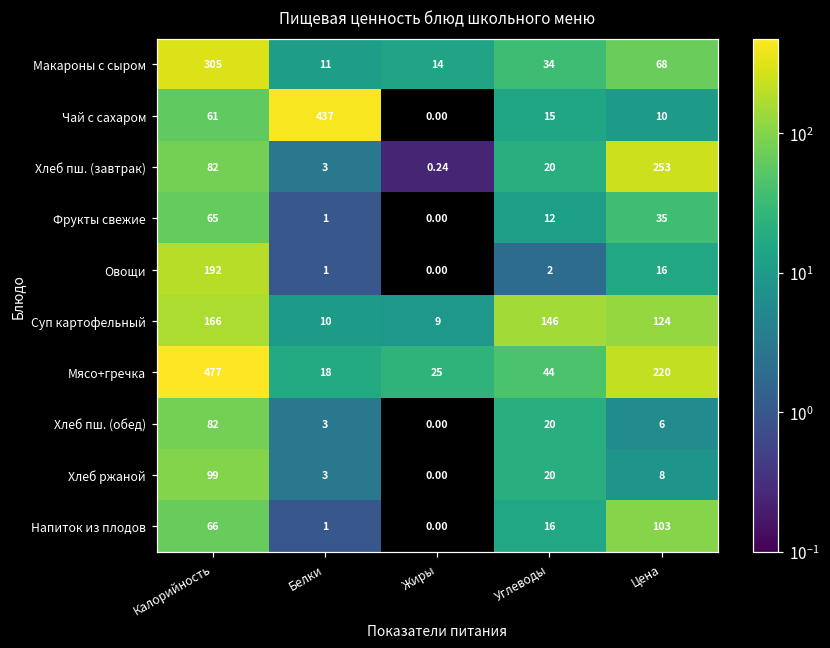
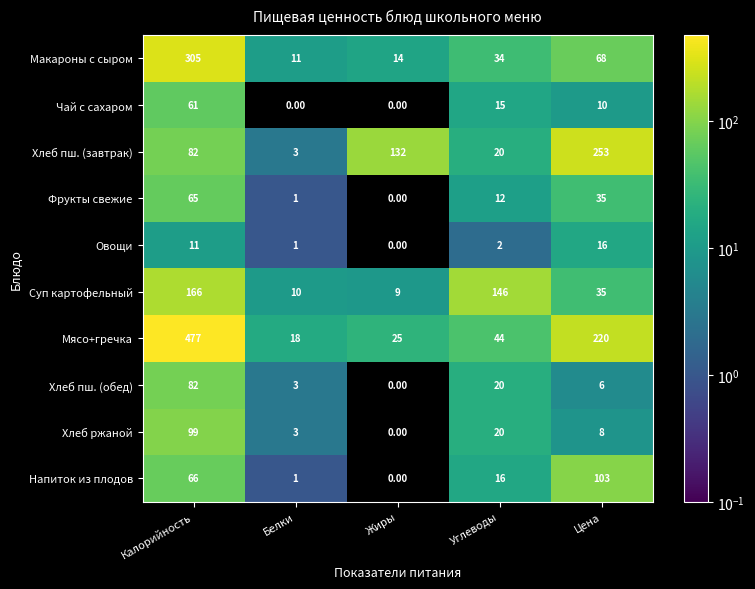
Чай с сахаром, Белки: 437 -> 0.00
Хлеб пш. (завтрак), Жиры: 0.24 -> 132
Овощи, Калорийность: 192 -> 11
Суп картофельный, Цена: 124 -> 35
